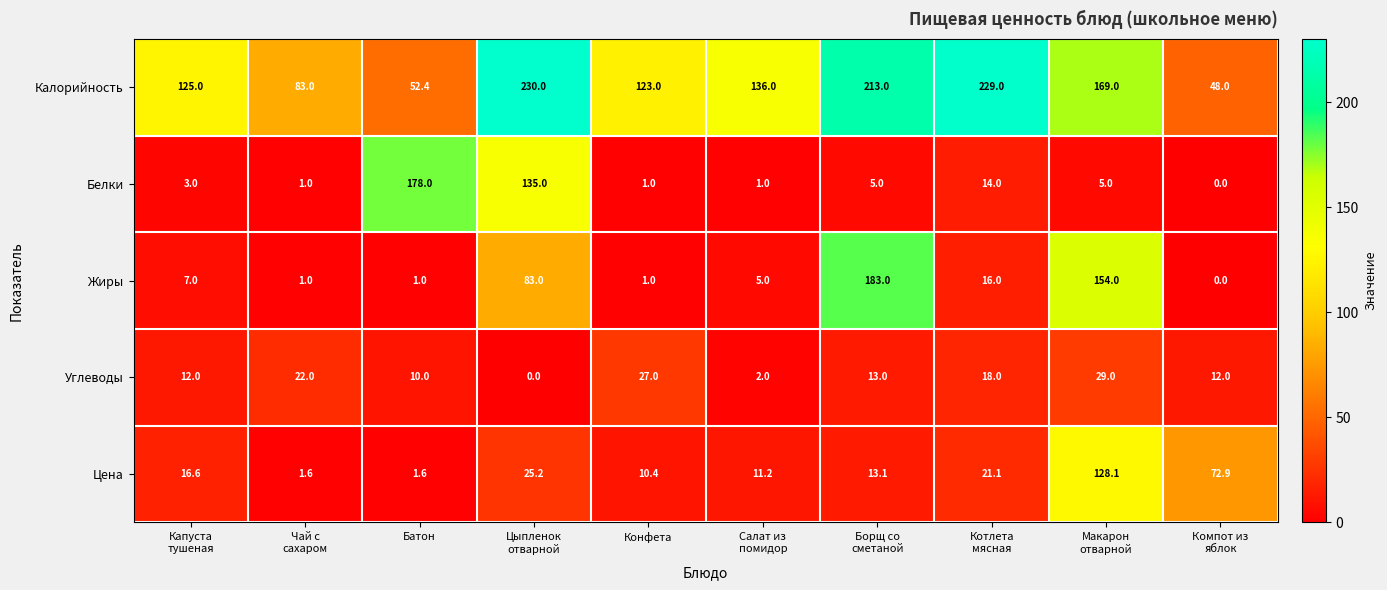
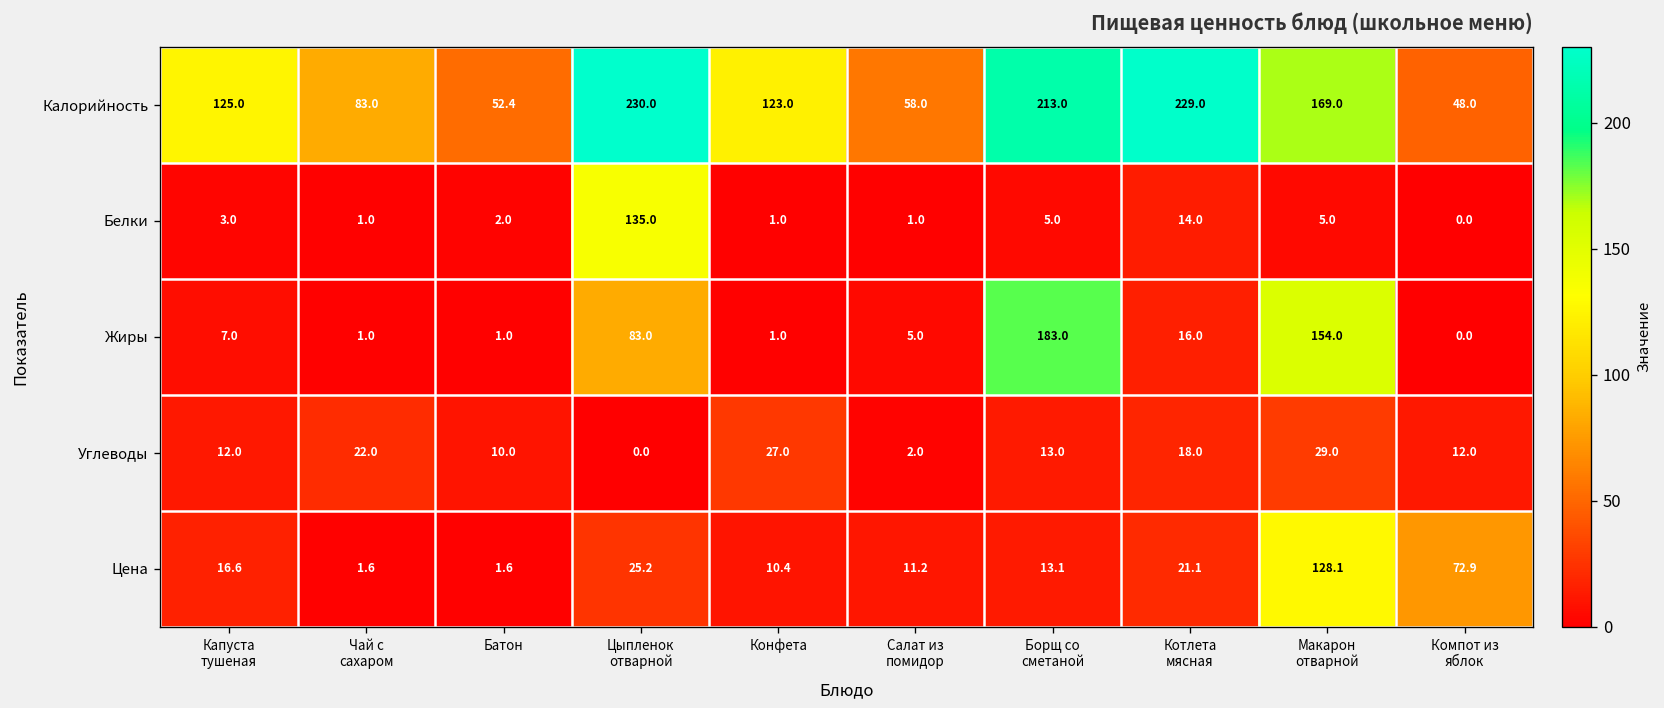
Калорийность, Салат из помидор: 136.0 -> 58.0
Белки, Батон: 178.0 -> 2.0
